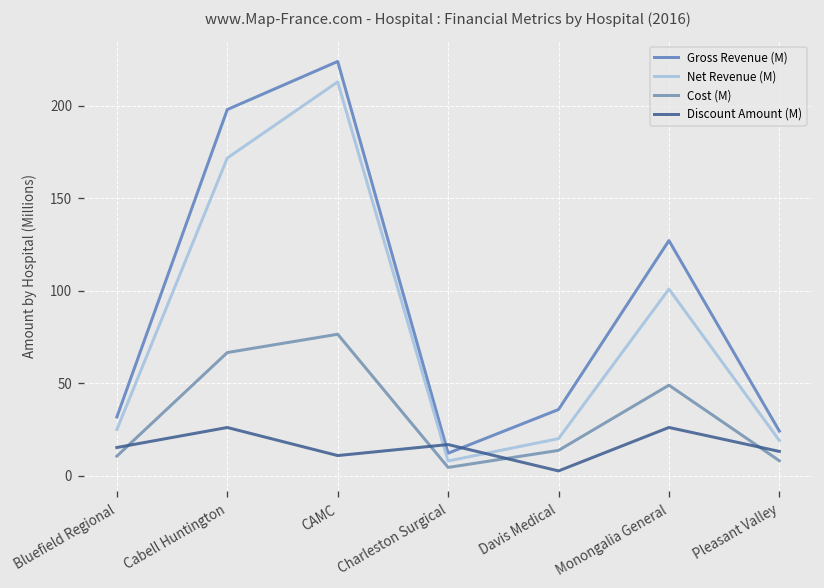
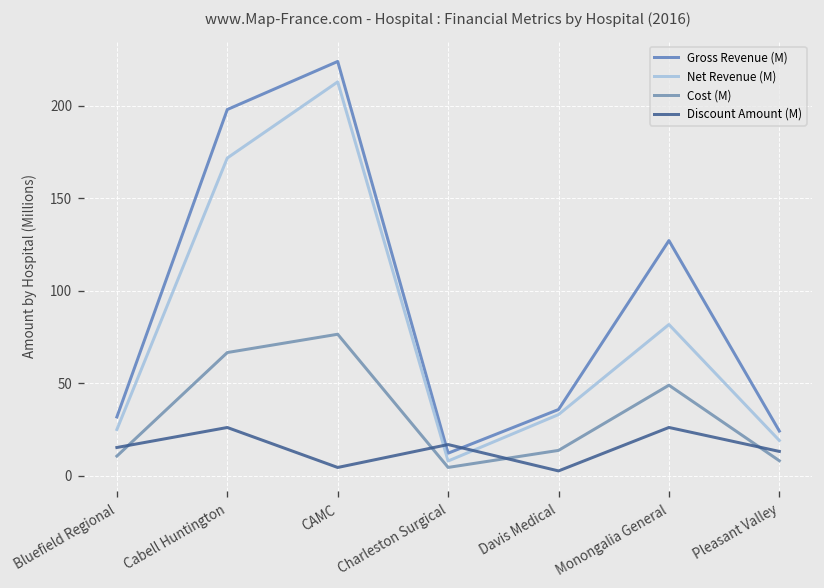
Discount Amount (M), CAMC: 11 -> 5
Net Revenue (M), Davis Medical: 20 -> 33
Net Revenue (M), Monongalia General: 101 -> 82
